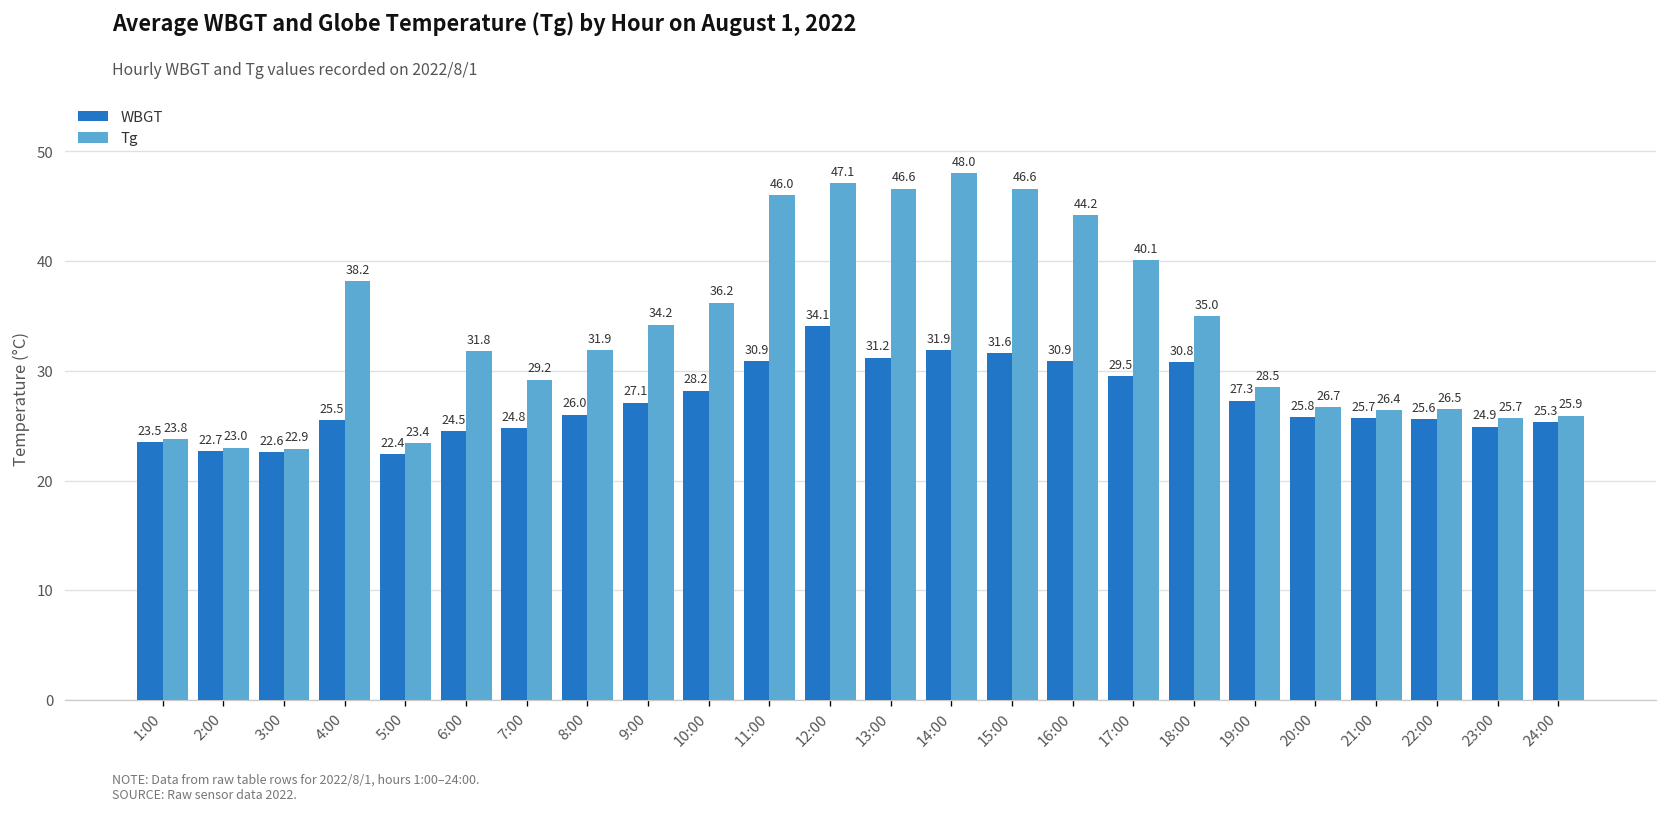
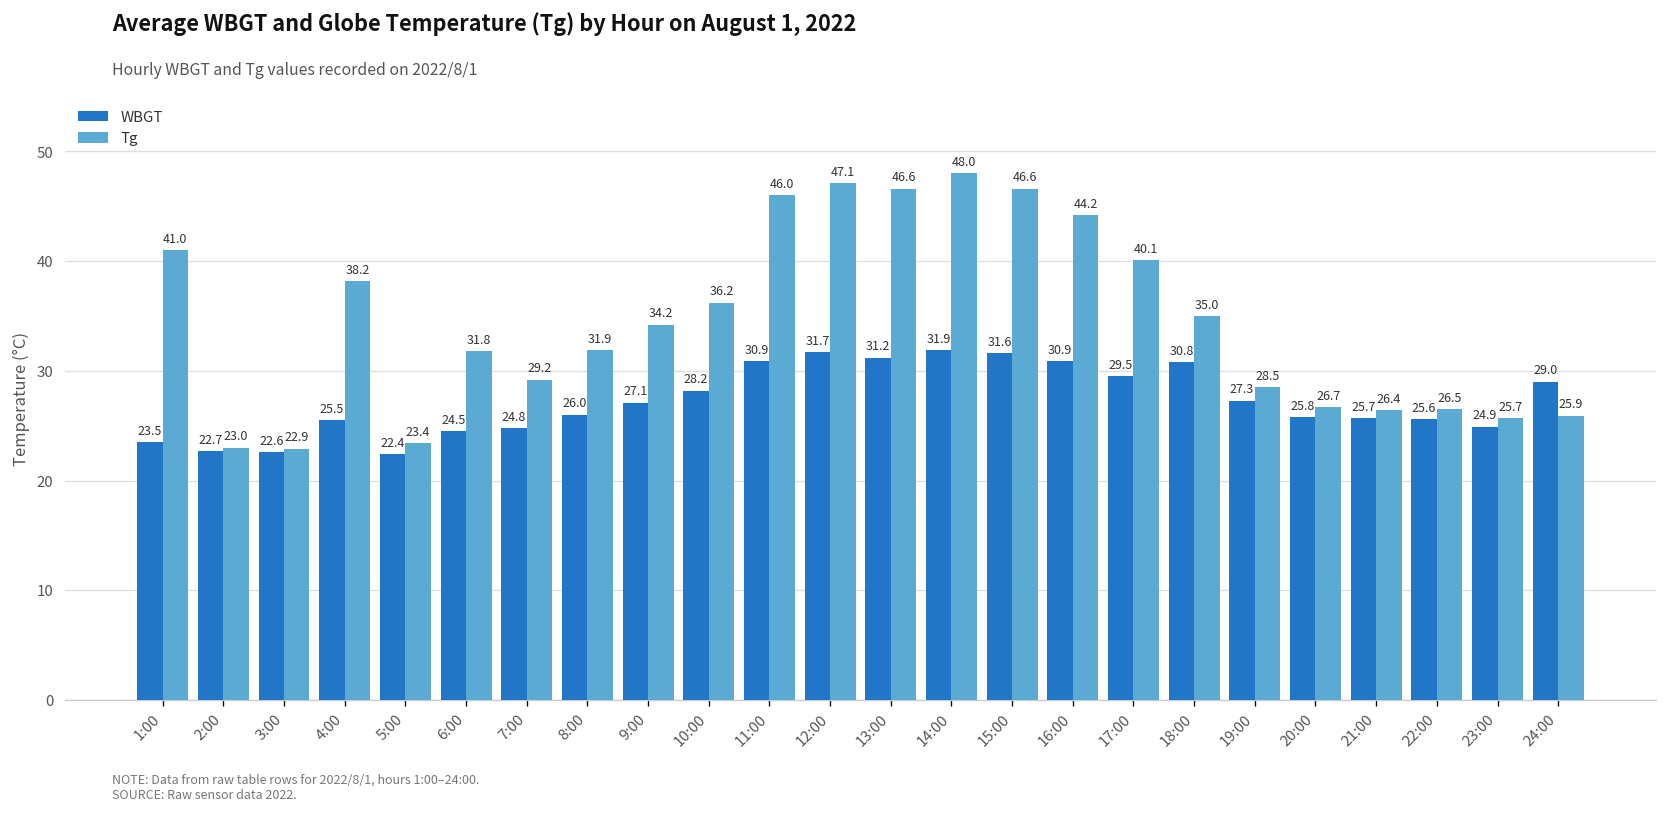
Tg, 1:00: 23.8 -> 41.0
WBGT, 12:00: 34.1 -> 31.7
WBGT, 24:00: 25.3 -> 29.0
